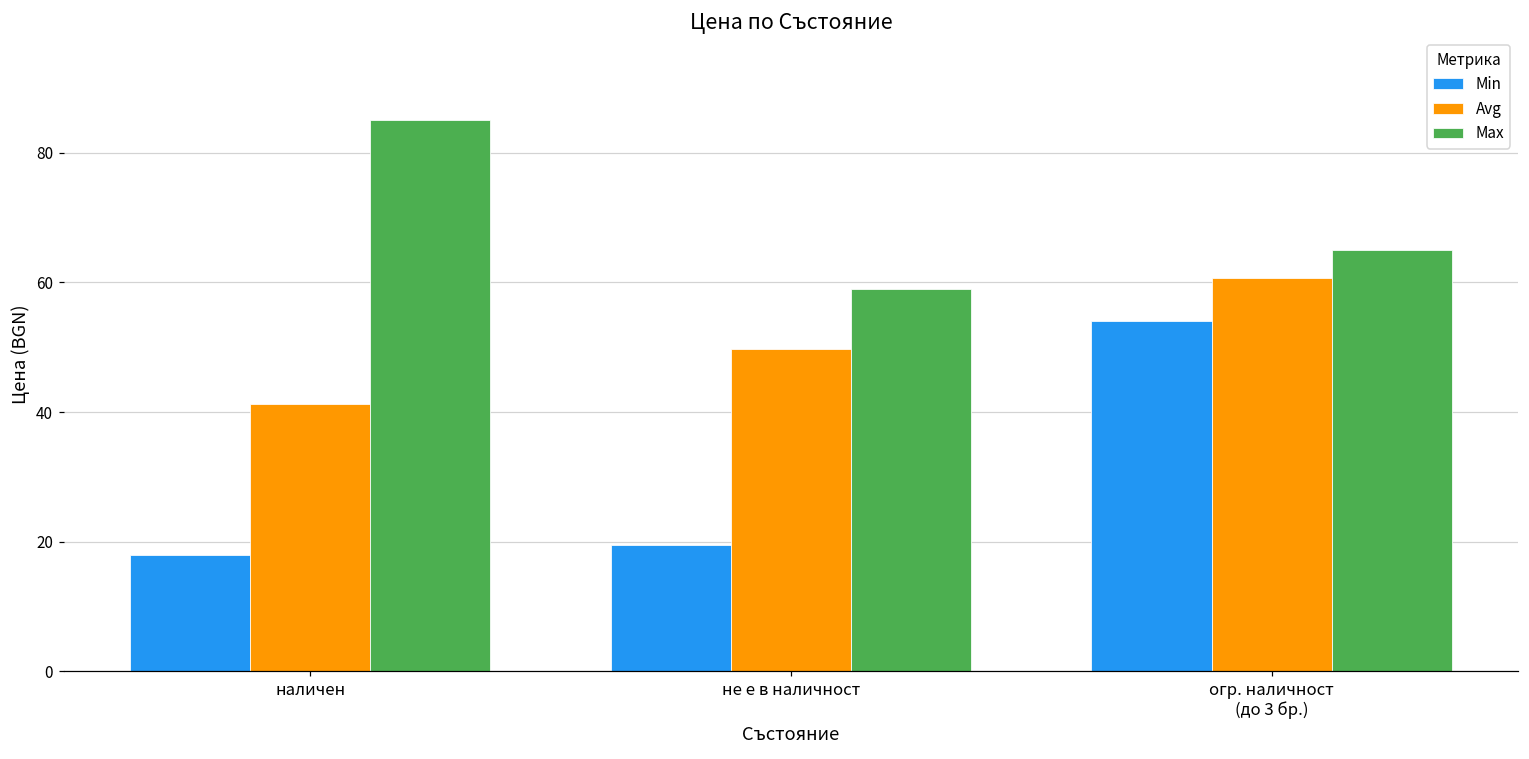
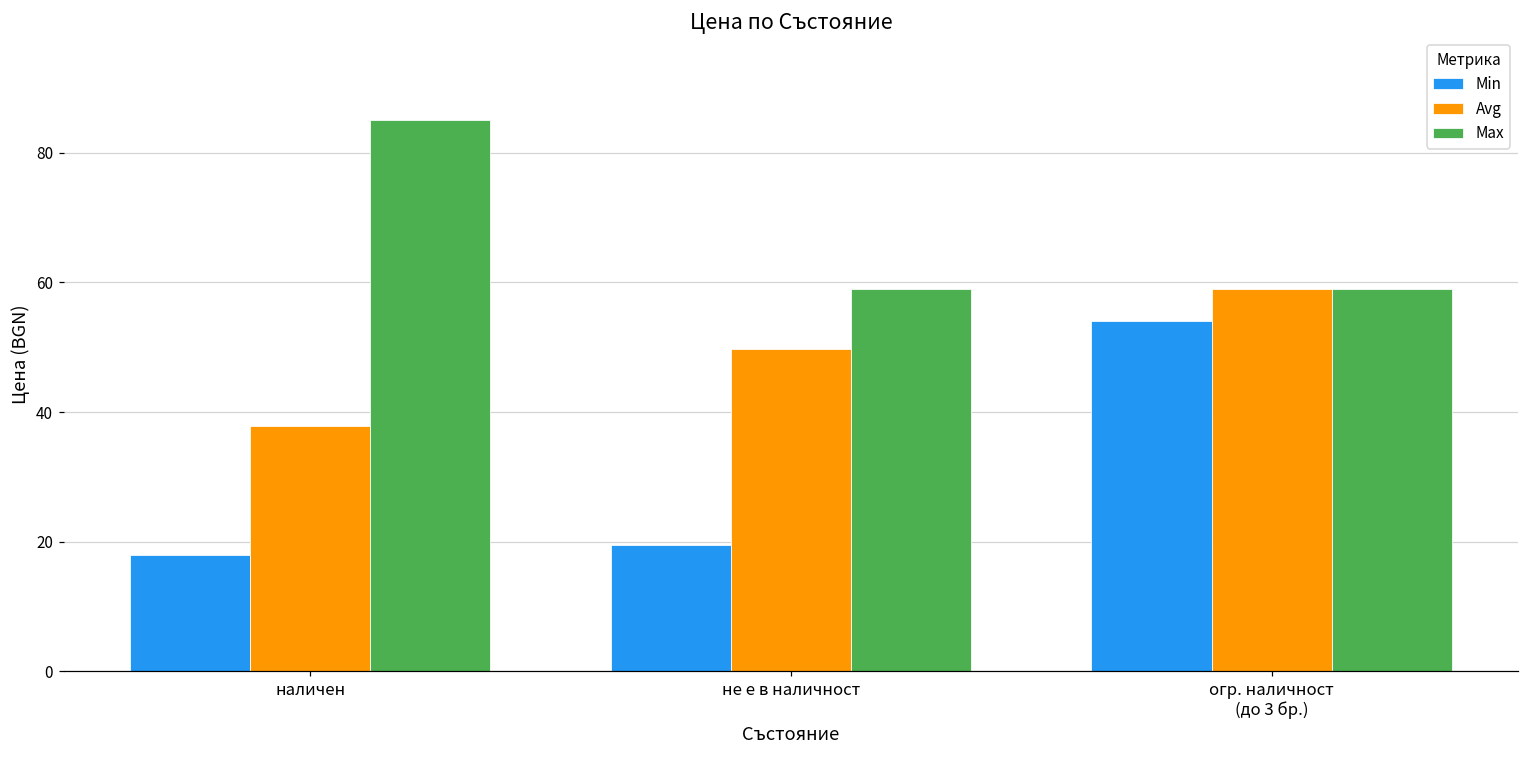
Avg, наличен: 41 -> 38
Avg, огр. наличност (до 3 бр.): 61 -> 59
Max, огр. наличност (до 3 бр.): 65 -> 59
